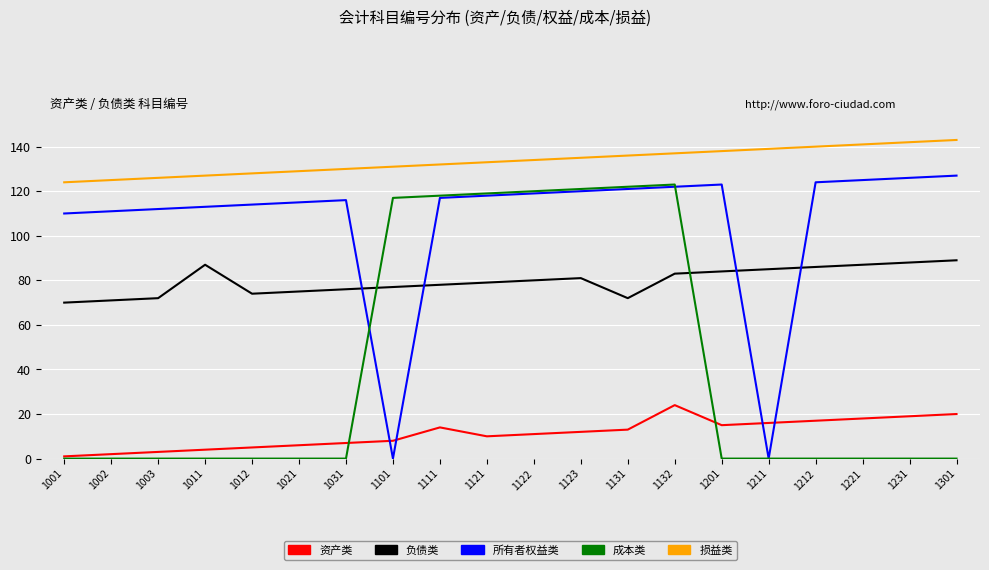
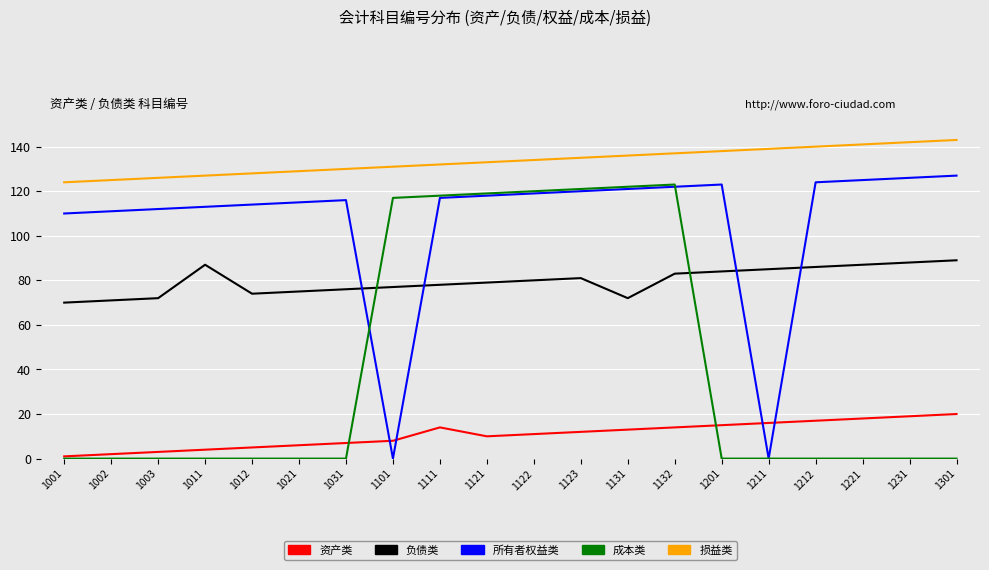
资产类, 1132: 24 -> 14
